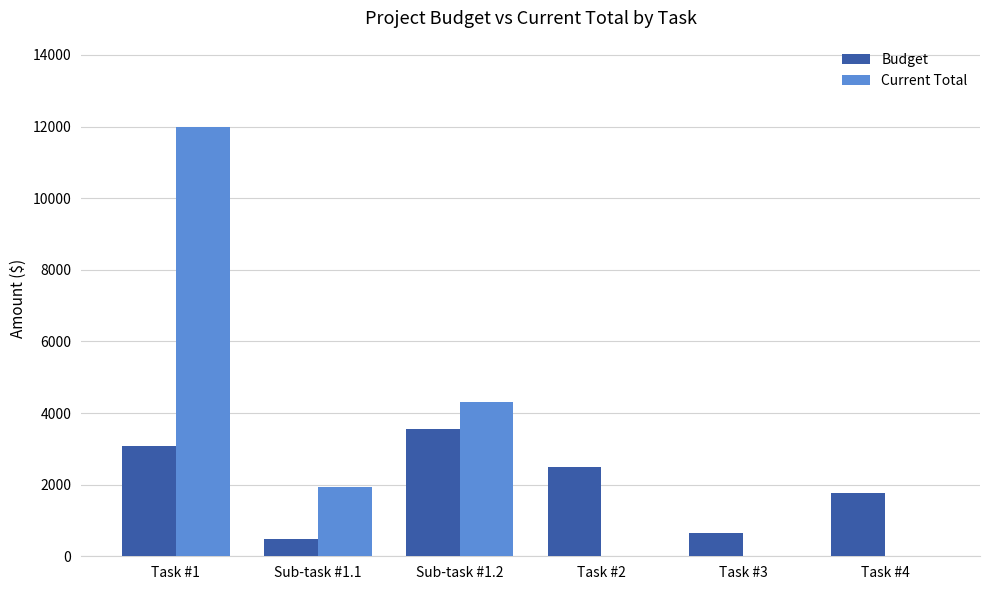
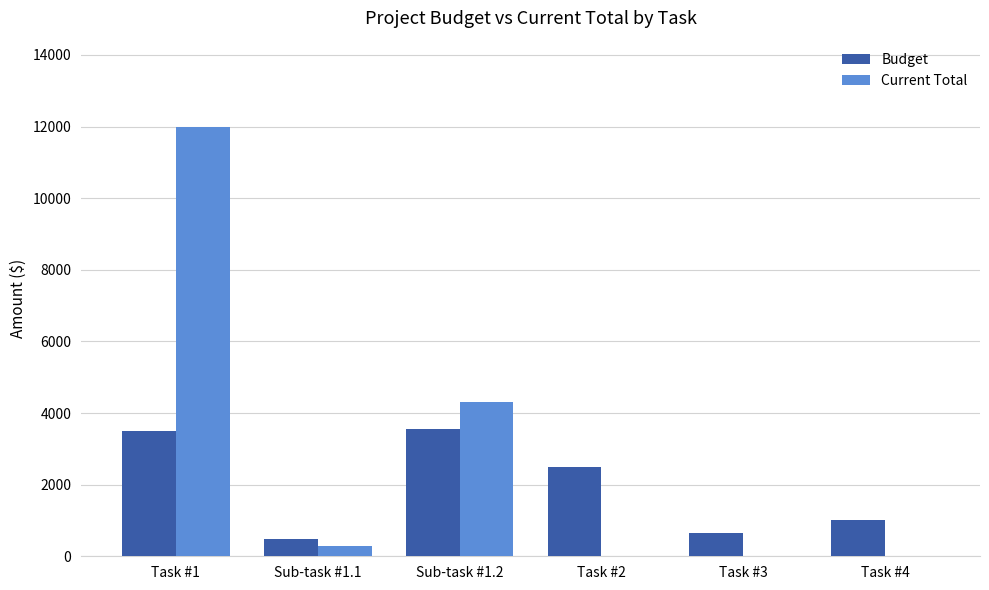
Budget, Task #1: 3100 -> 3500
Current Total, Sub-task #1.1: 1900 -> 300
Budget, Task #4: 1800 -> 1000
